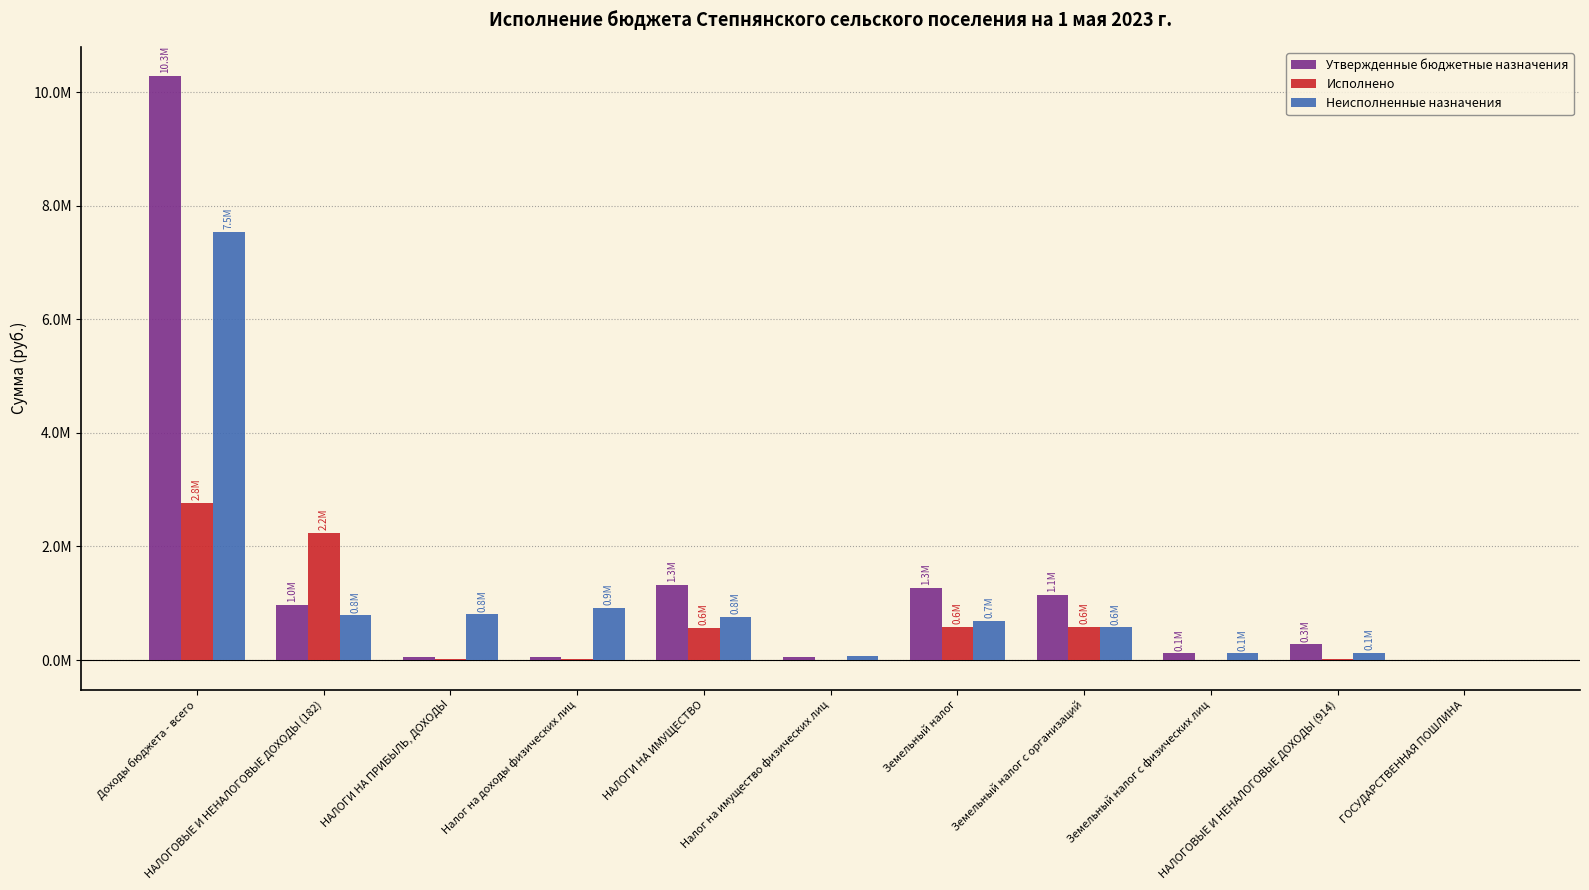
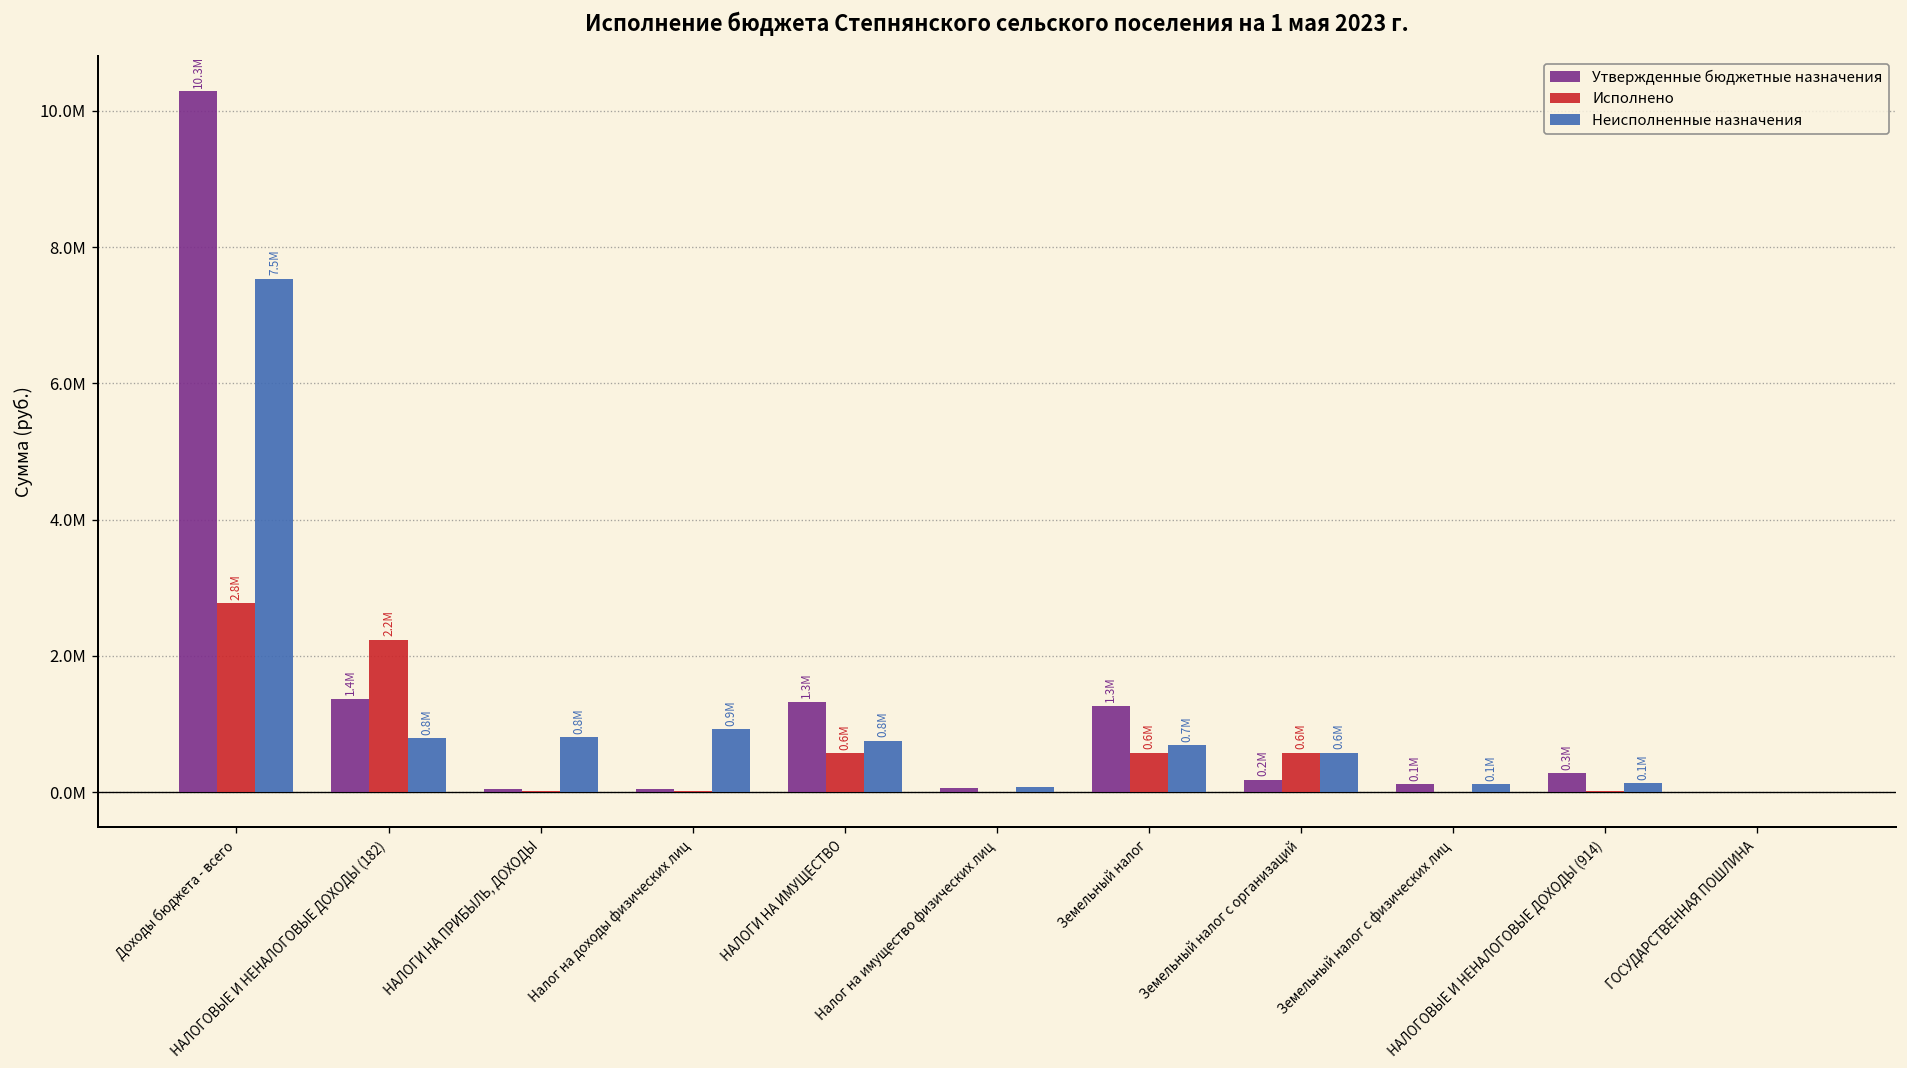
Утвержденные бюджетные назначения, НАЛОГОВЫЕ И НЕНАЛОГОВЫЕ ДОХОДЫ (182): 1.0M -> 1.4M
Утвержденные бюджетные назначения, Земельный налог с организаций: 1.1M -> 0.2M
